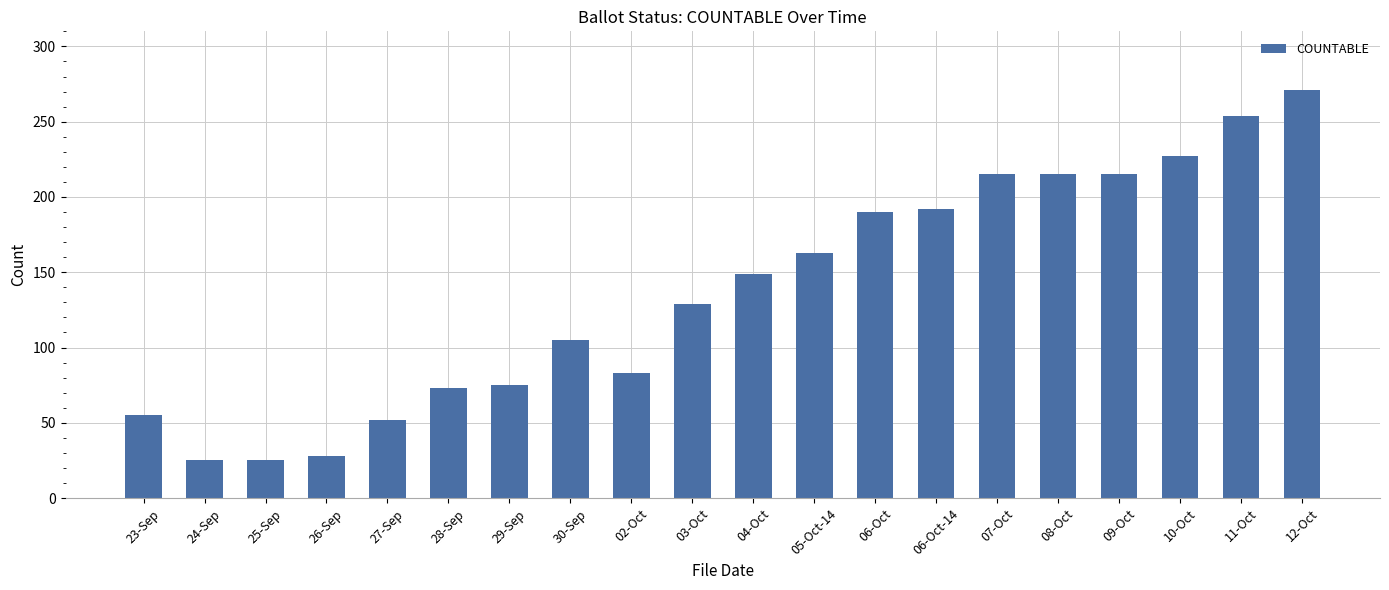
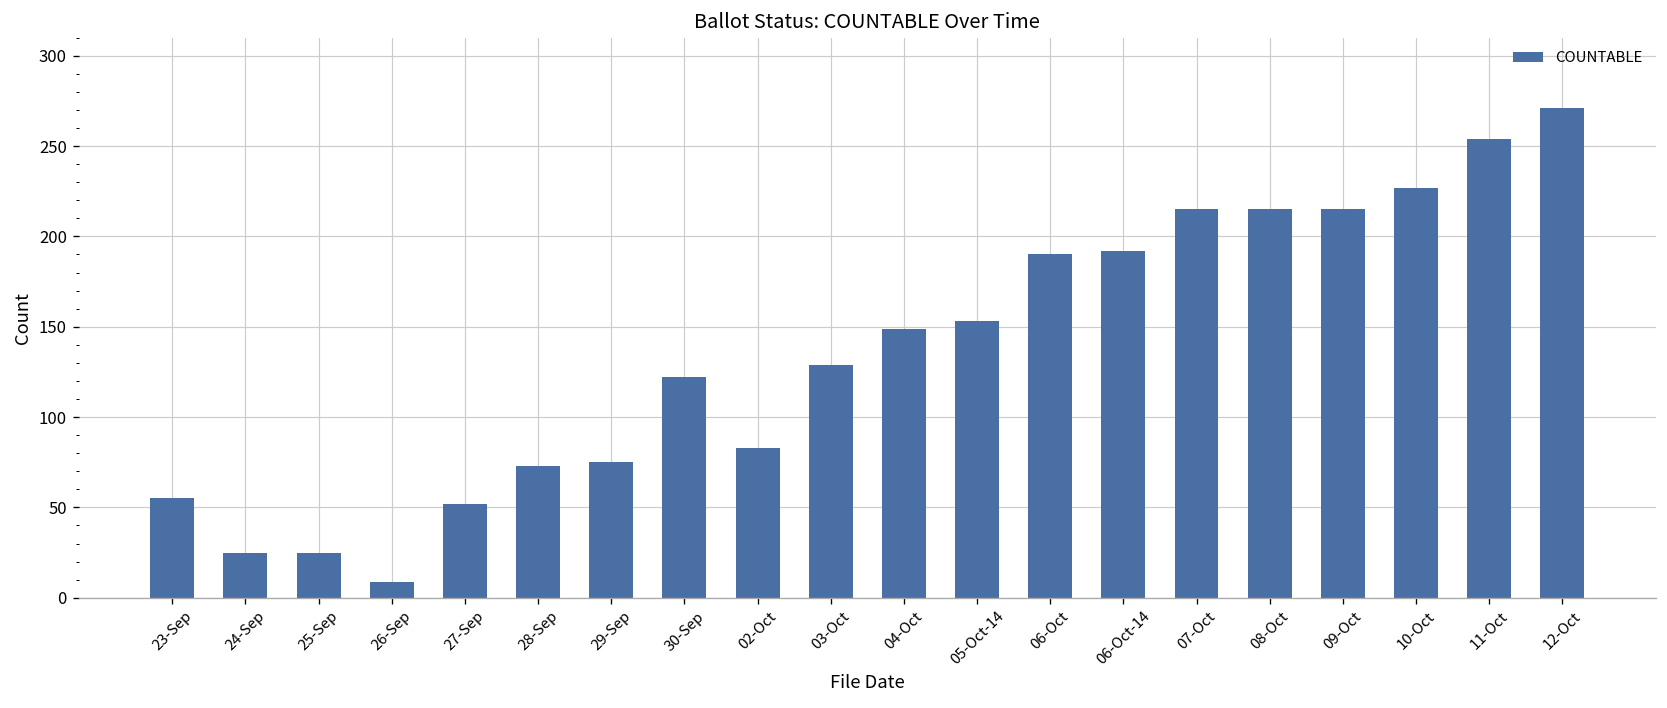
26-Sep: 28 -> 9
30-Sep: 105 -> 122
05-Oct-14: 163 -> 153
